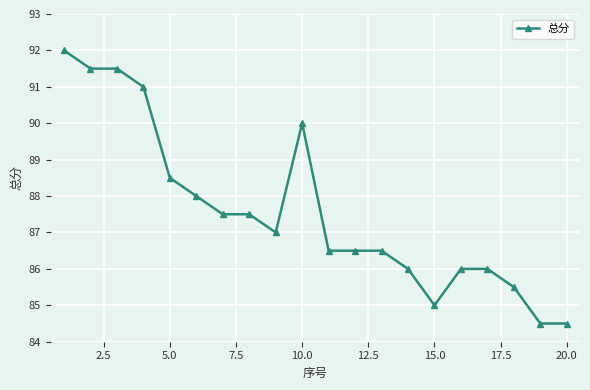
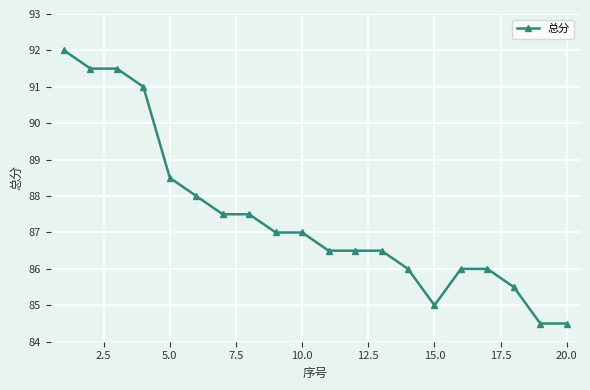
10.0: 90 -> 87
